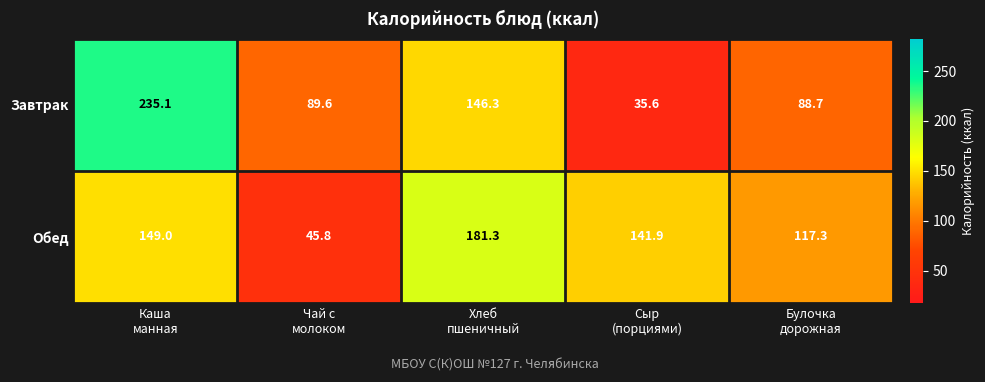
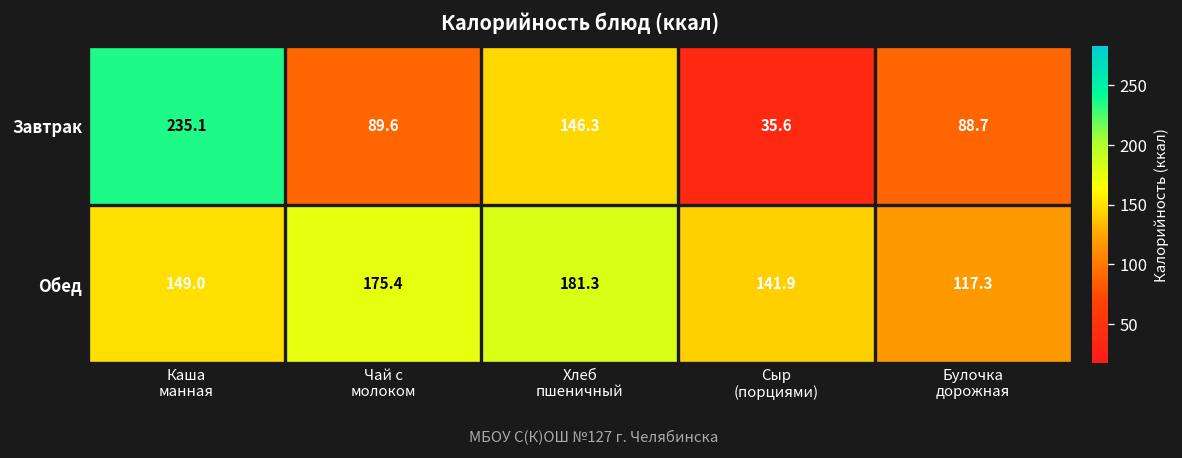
Обед, Чай с молоком: 45.8 -> 175.4
